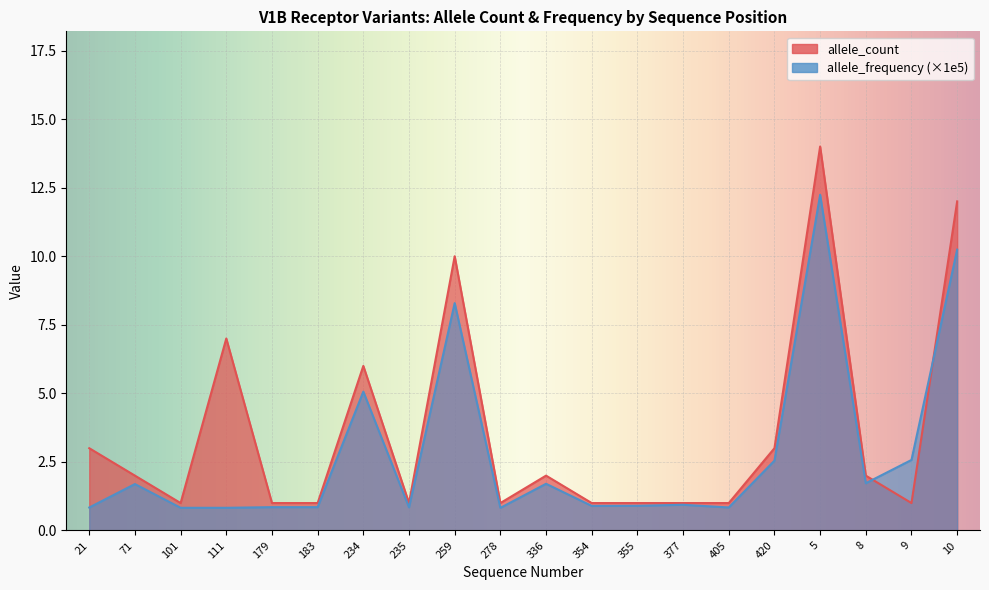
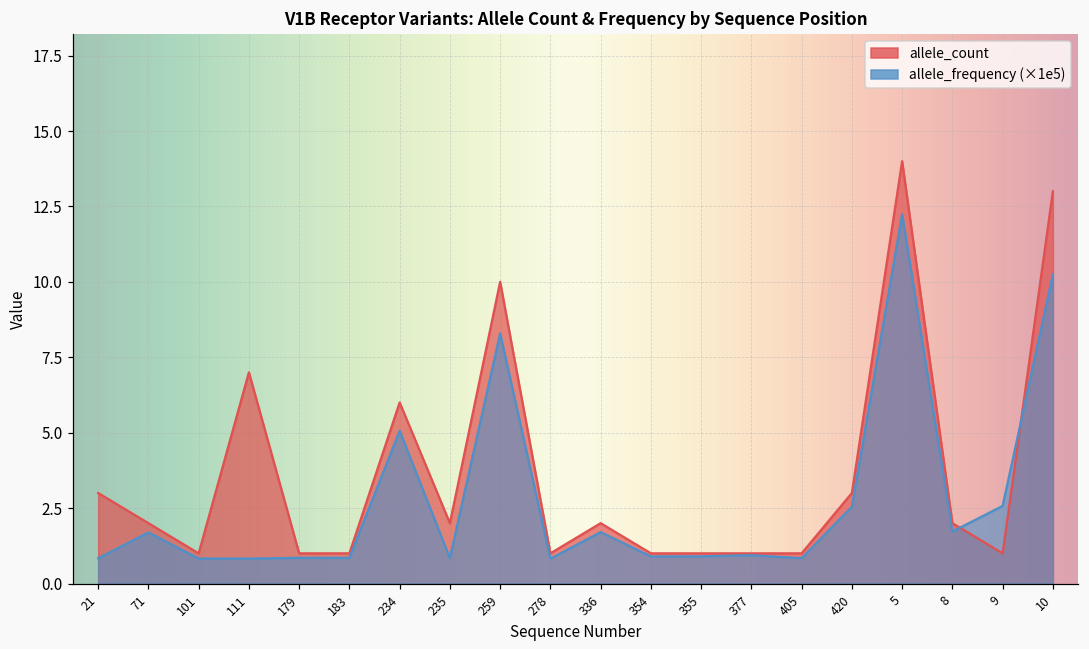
allele_count, 235: 1 -> 2
allele_count, 10: 12 -> 13
